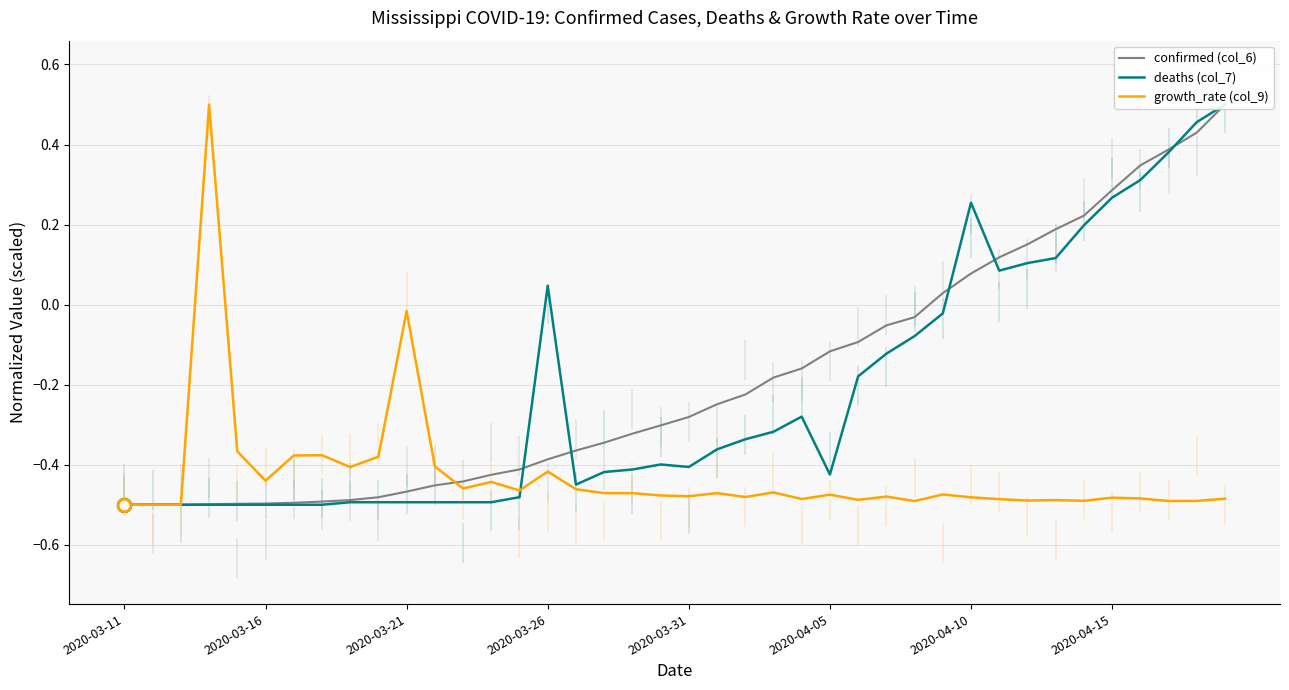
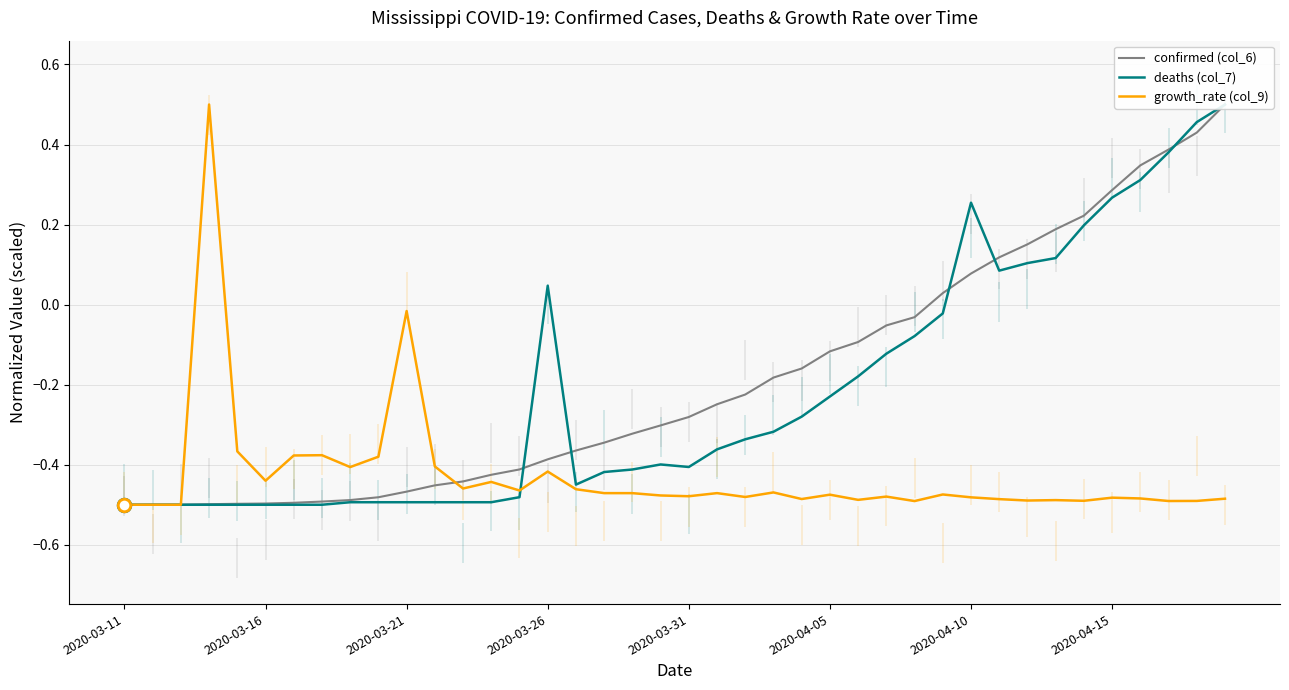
deaths (col_7), 2020-04-05: -0.42 -> -0.23
